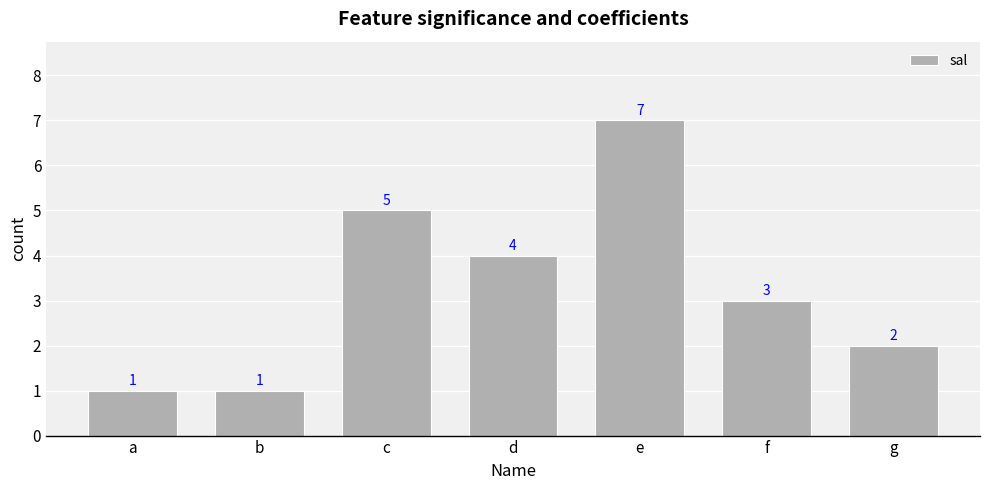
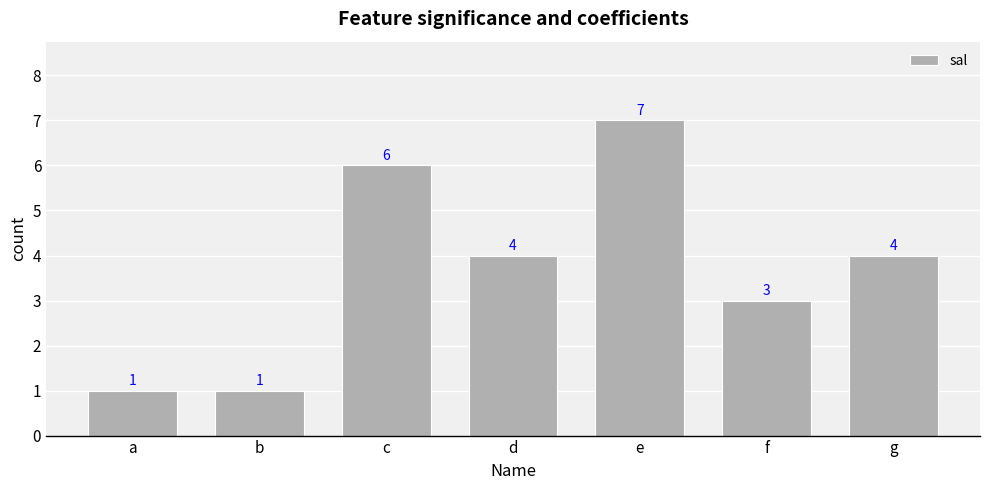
c: 5 -> 6
g: 2 -> 4
